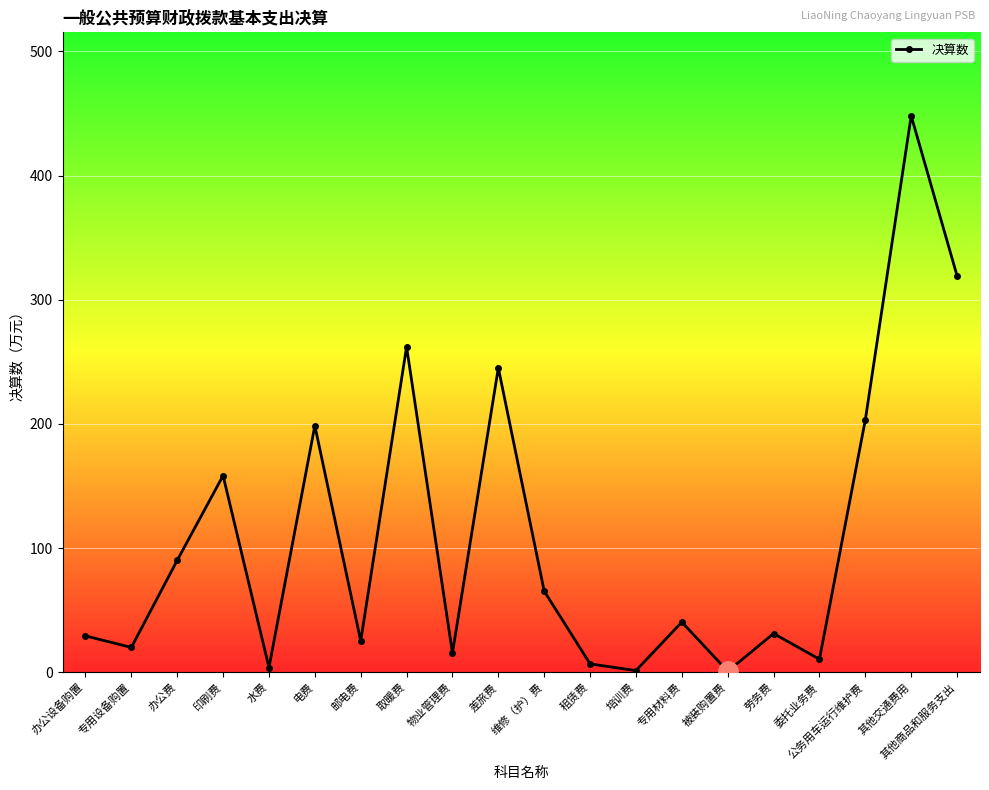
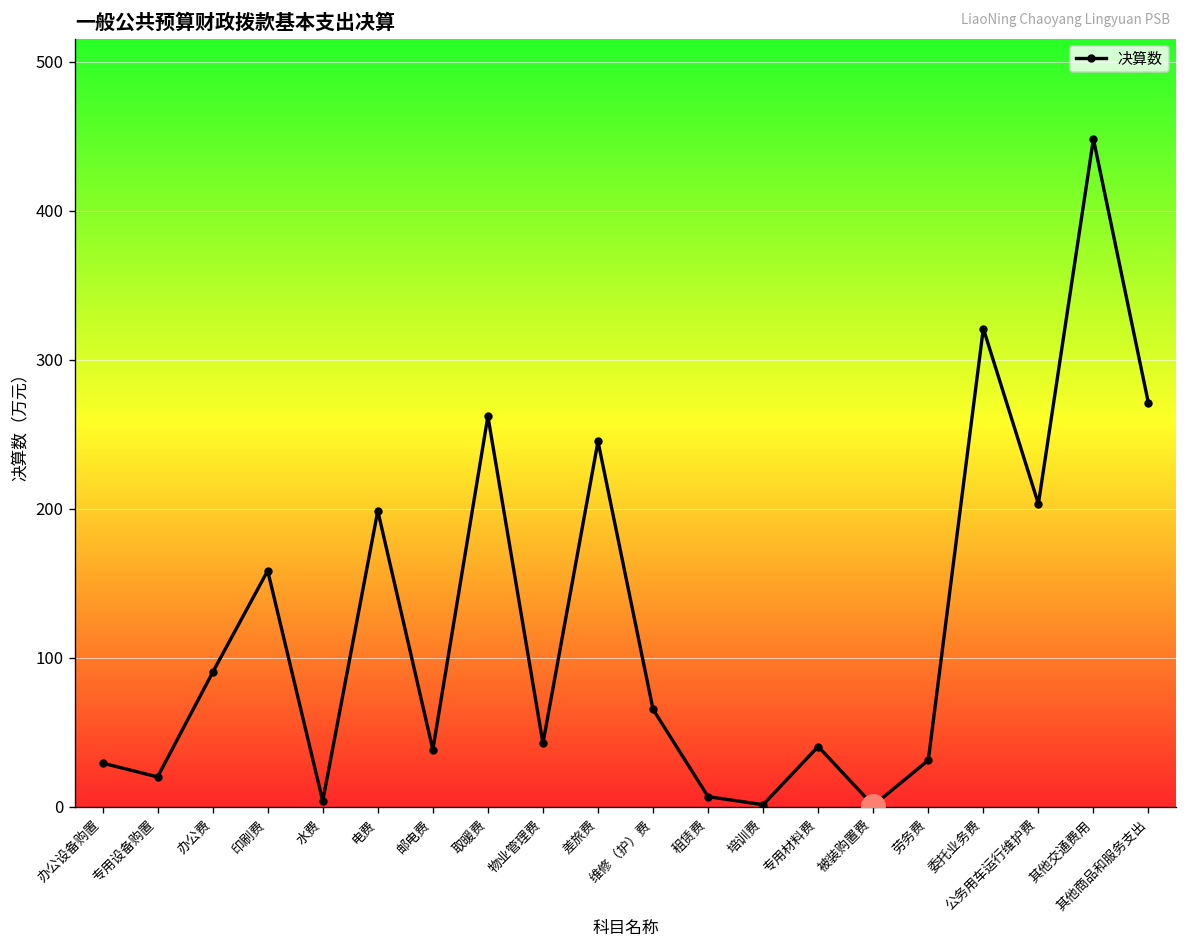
决算数, 邮电费: 25 -> 38
决算数, 物业管理费: 15 -> 43
决算数, 委托业务费: 11 -> 321
决算数, 其他商品和服务支出: 319 -> 271
